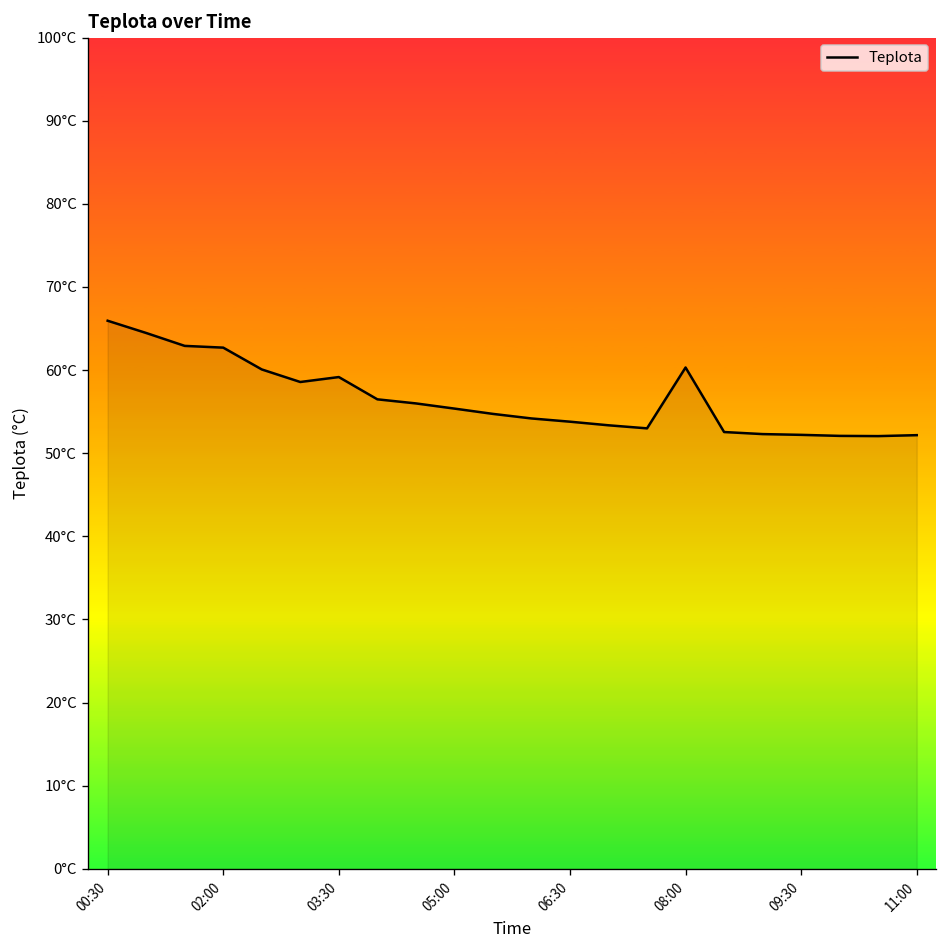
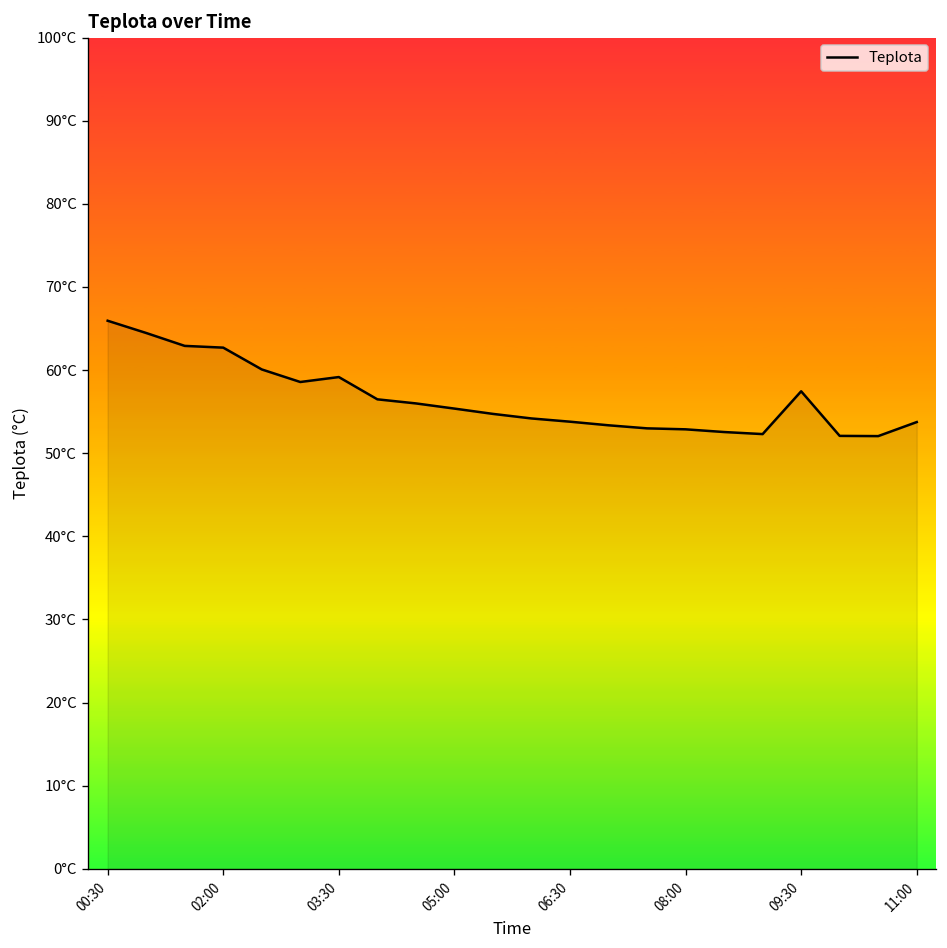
08:00: 60°C -> 53°C
09:30: 52°C -> 57°C
11:00: 52°C -> 54°C
